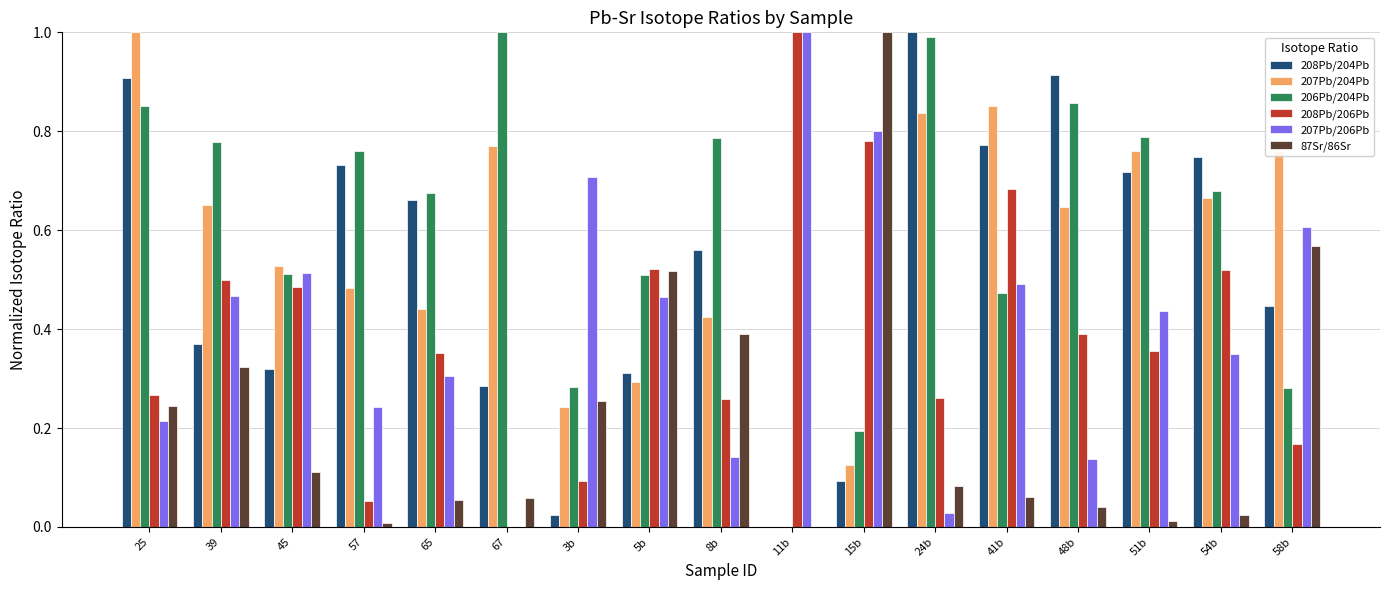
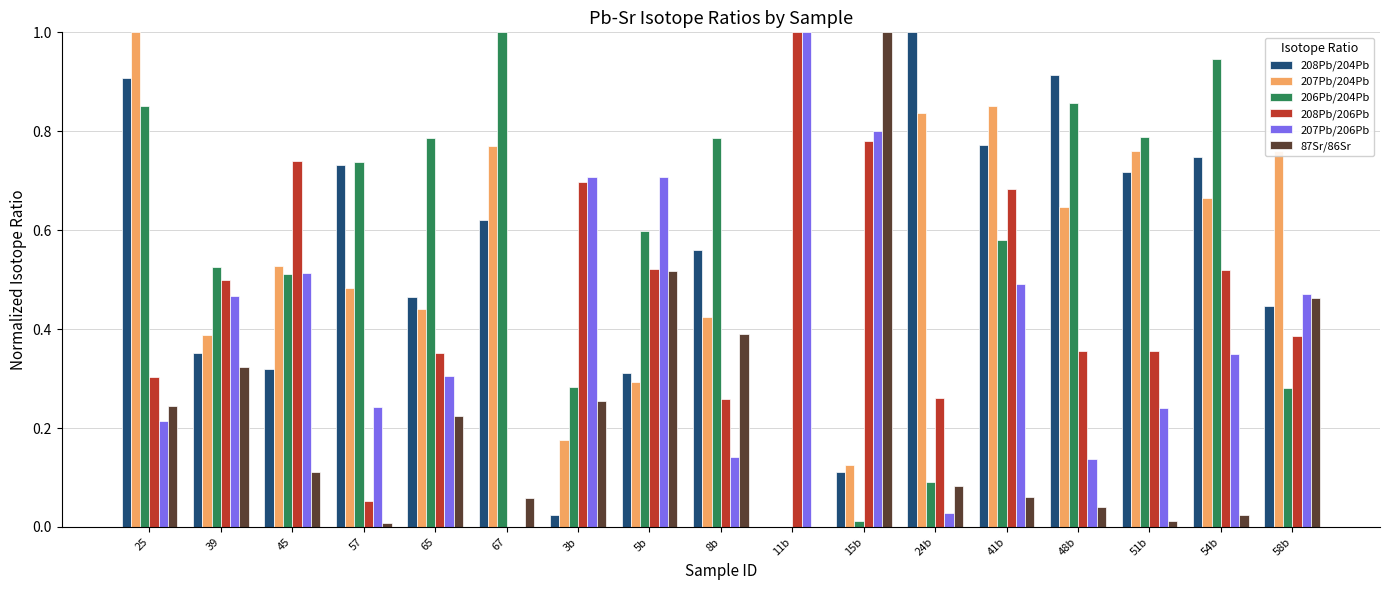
208Pb/206Pb, 25: 0.27 -> 0.30
208Pb/204Pb, 39: 0.37 -> 0.35
207Pb/204Pb, 39: 0.65 -> 0.39
206Pb/204Pb, 39: 0.78 -> 0.53
208Pb/206Pb, 45: 0.49 -> 0.74
206Pb/204Pb, 57: 0.76 -> 0.74
208Pb/204Pb, 65: 0.66 -> 0.47
206Pb/204Pb, 65: 0.68 -> 0.79
87Sr/86Sr, 65: 0.05 -> 0.22
208Pb/204Pb, 67: 0.28 -> 0.62
207Pb/204Pb, 3b: 0.24 -> 0.18
208Pb/206Pb, 3b: 0.09 -> 0.70
206Pb/204Pb, 5b: 0.51 -> 0.60
207Pb/206Pb, 5b: 0.47 -> 0.71
208Pb/204Pb, 15b: 0.09 -> 0.11
206Pb/204Pb, 15b: 0.19 -> 0.01
206Pb/204Pb, 24b: 0.99 -> 0.09
206Pb/204Pb, 41b: 0.47 -> 0.58
208Pb/206Pb, 48b: 0.39 -> 0.36
207Pb/206Pb, 51b: 0.44 -> 0.24
206Pb/204Pb, 54b: 0.68 -> 0.95
208Pb/206Pb, 58b: 0.17 -> 0.39
207Pb/206Pb, 58b: 0.61 -> 0.47
87Sr/86Sr, 58b: 0.57 -> 0.46
